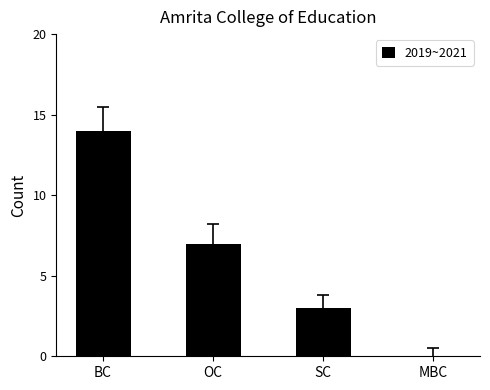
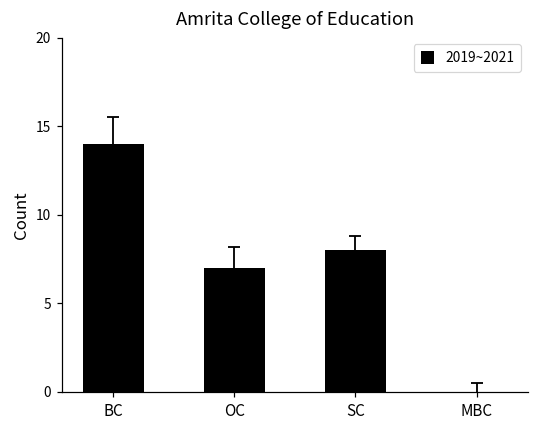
2019~2021, SC: 3 -> 8
